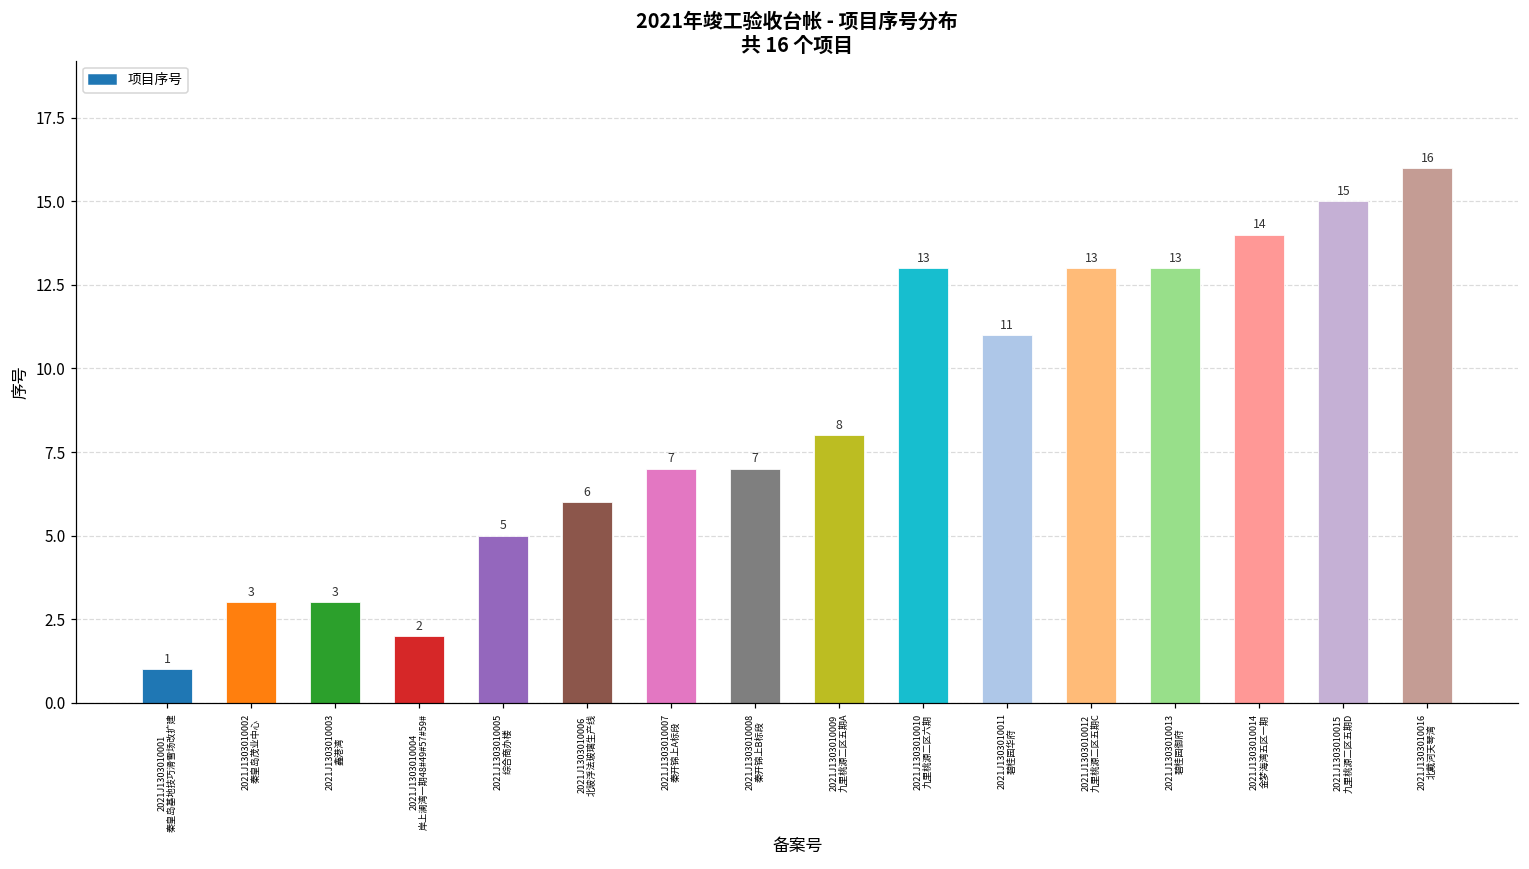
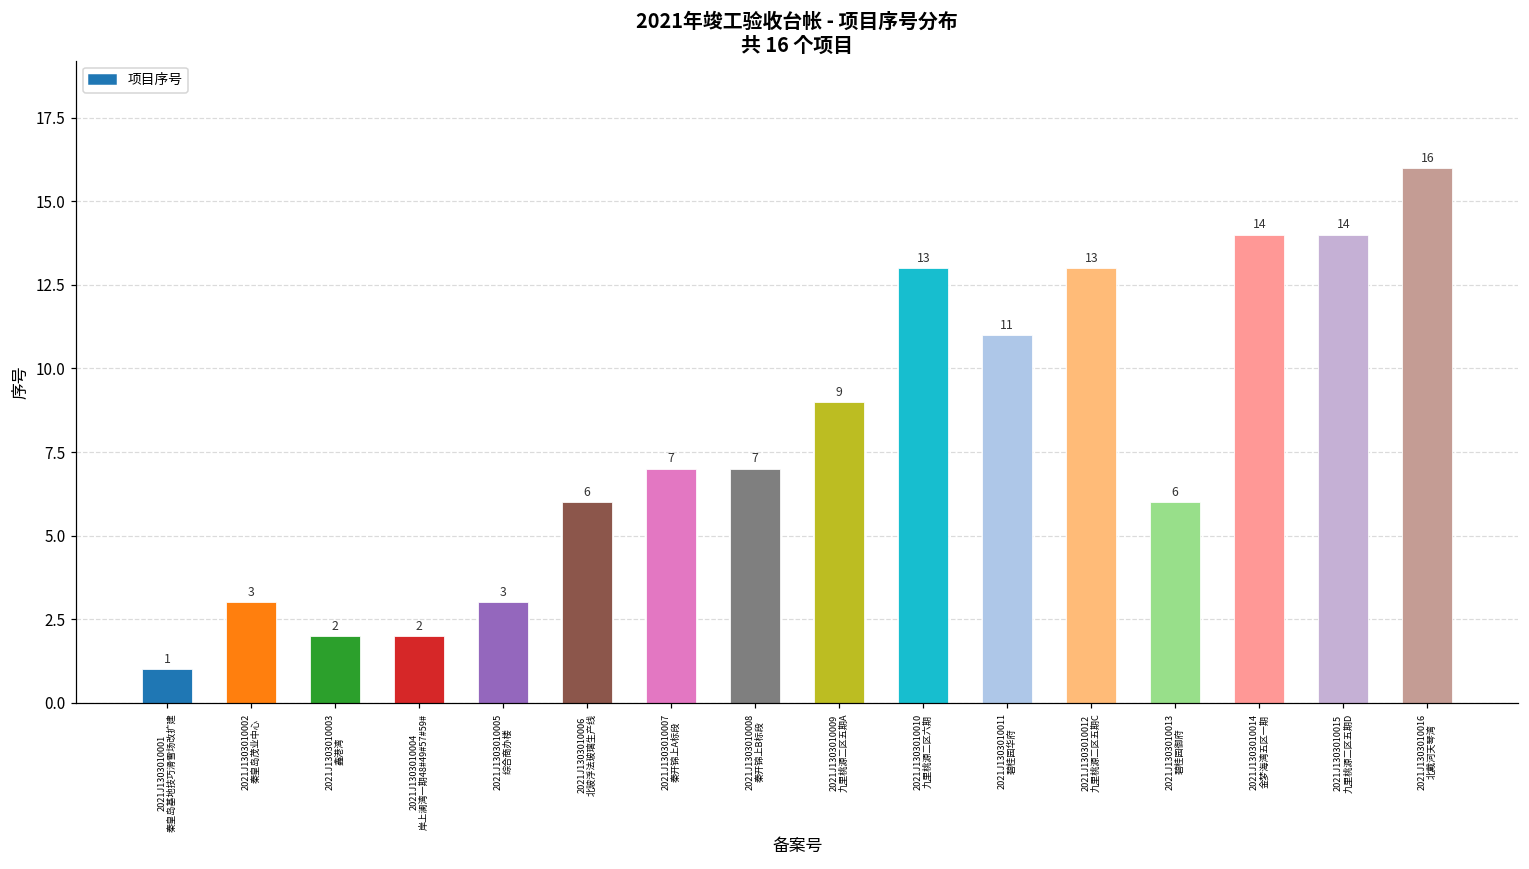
2021J1303010003 鑫港湾: 3 -> 2
2021J1303010005 综合商办楼: 5 -> 3
2021J1303010009 九里桃源二区五期A: 8 -> 9
2021J1303010013 碧桂园御府: 13 -> 6
2021J1303010015 九里桃源二区五期D: 15 -> 14
